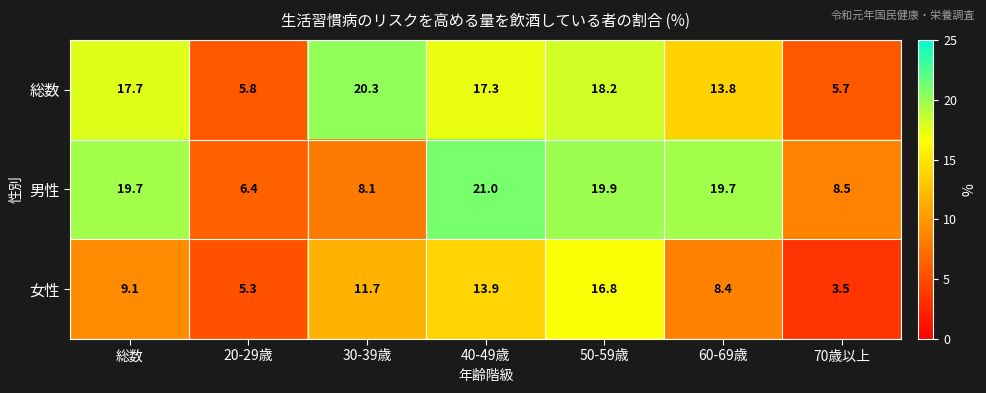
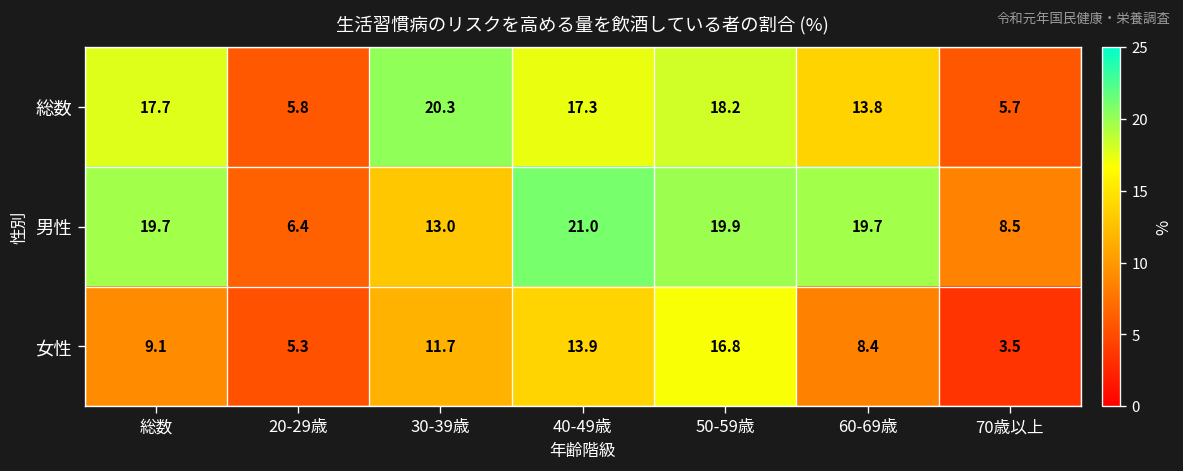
男性, 30-39歳: 8.1 -> 13.0
